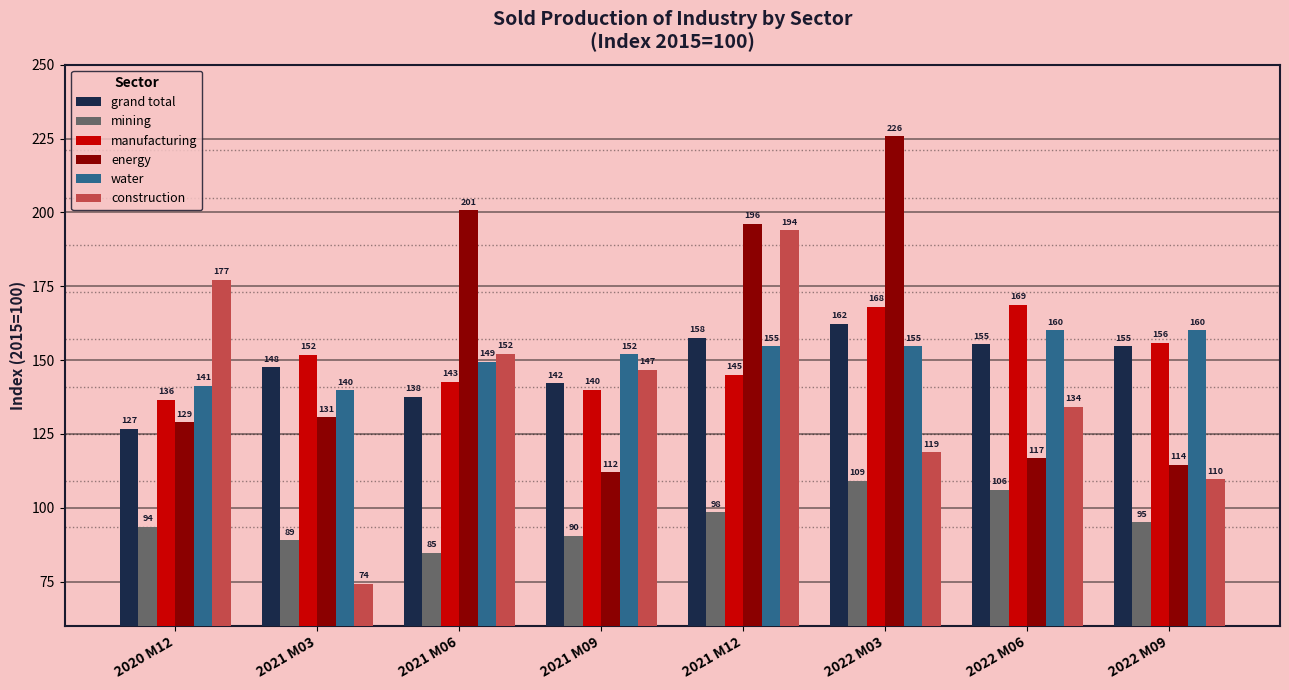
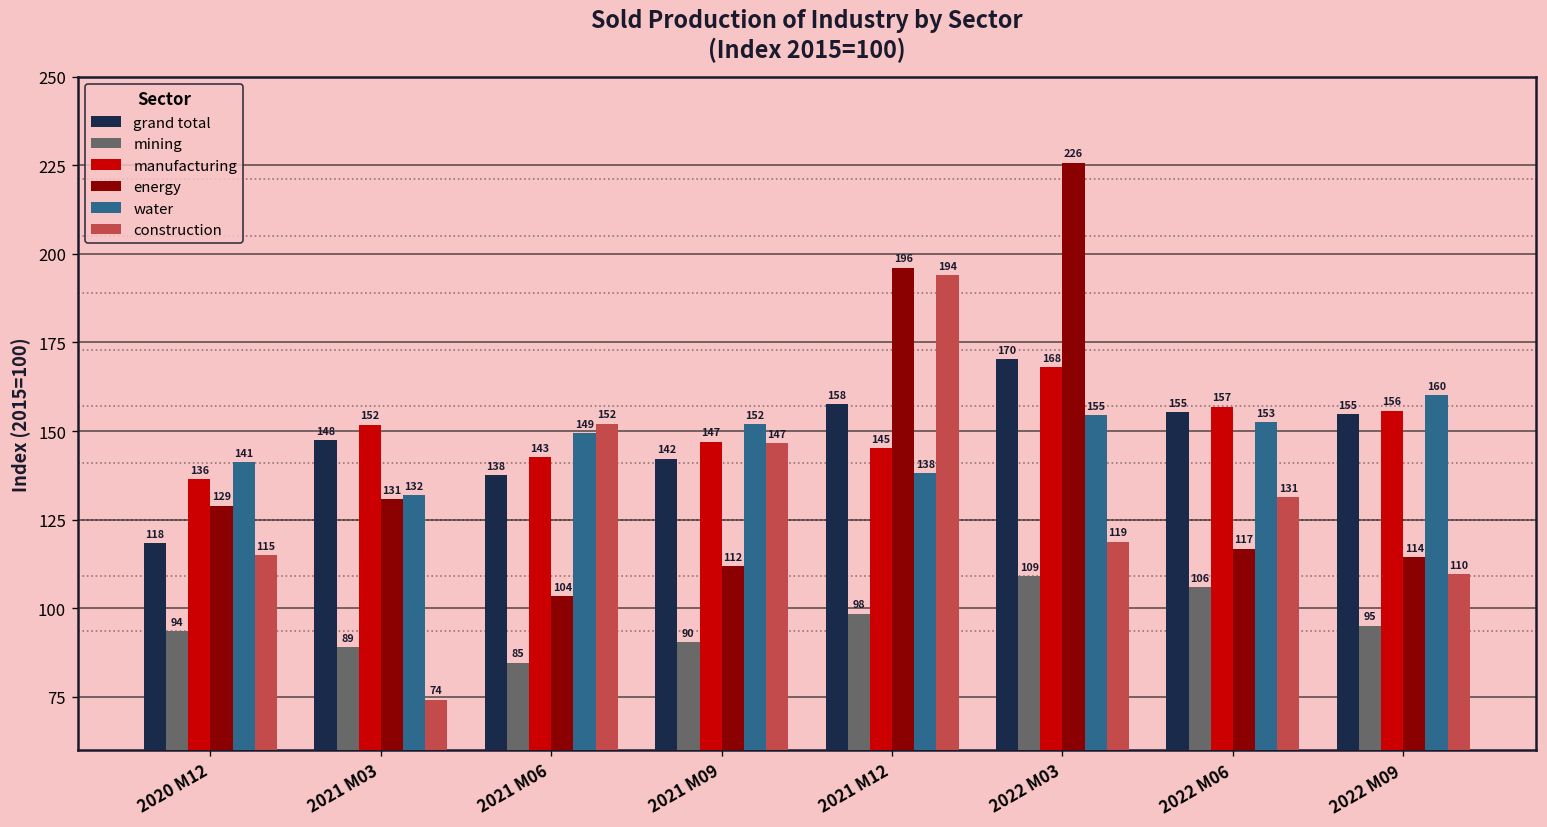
grand total, 2020 M12: 127 -> 118
construction, 2020 M12: 177 -> 115
water, 2021 M03: 140 -> 132
energy, 2021 M06: 201 -> 104
manufacturing, 2021 M09: 140 -> 147
water, 2021 M12: 155 -> 138
grand total, 2022 M03: 162 -> 170
manufacturing, 2022 M06: 169 -> 157
water, 2022 M06: 160 -> 153
construction, 2022 M06: 134 -> 131
